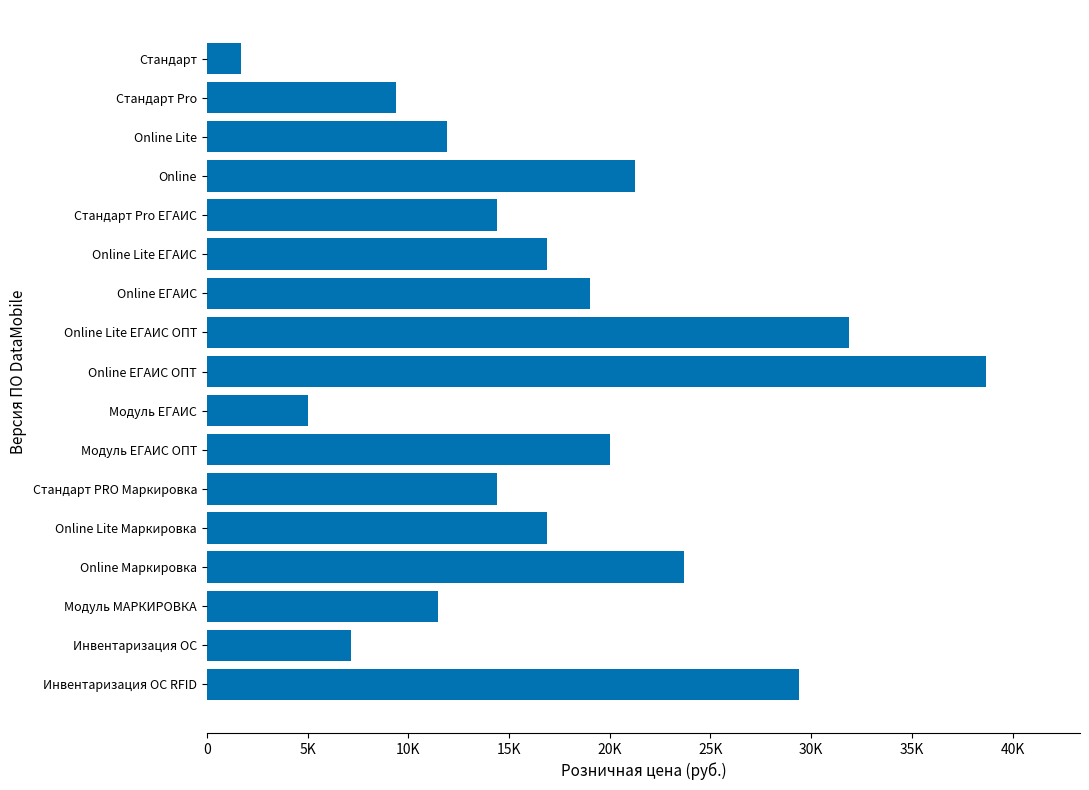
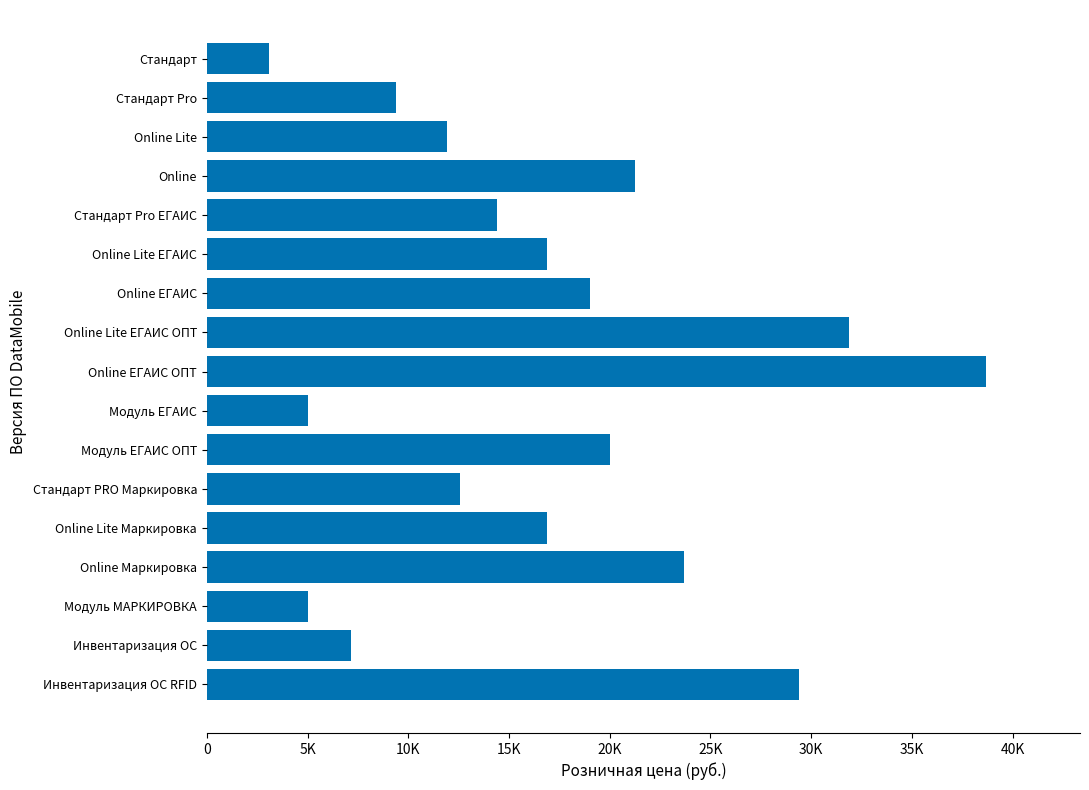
Стандарт: 1700 -> 3100
Стандарт PRO Маркировка: 14400 -> 12600
Модуль МАРКИРОВКА: 11500 -> 5000
